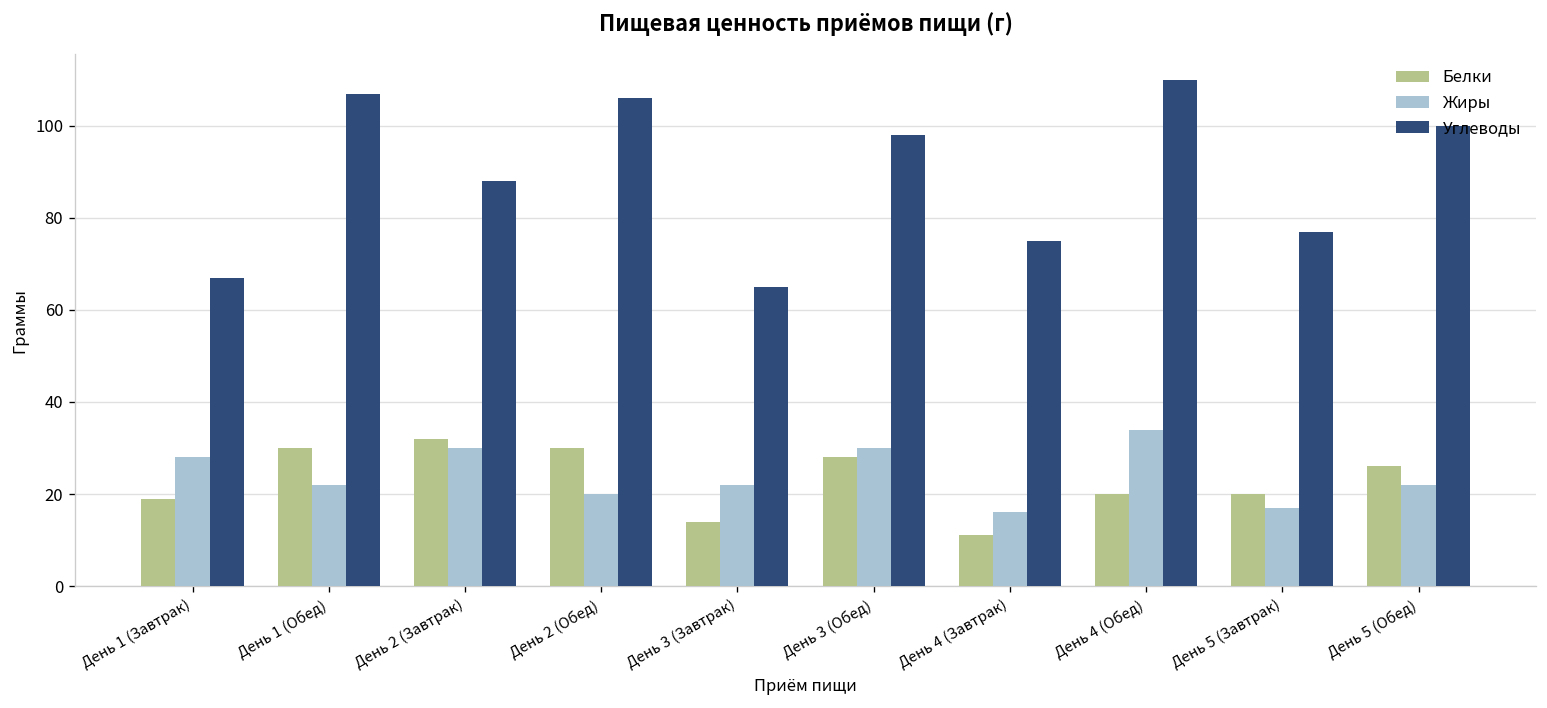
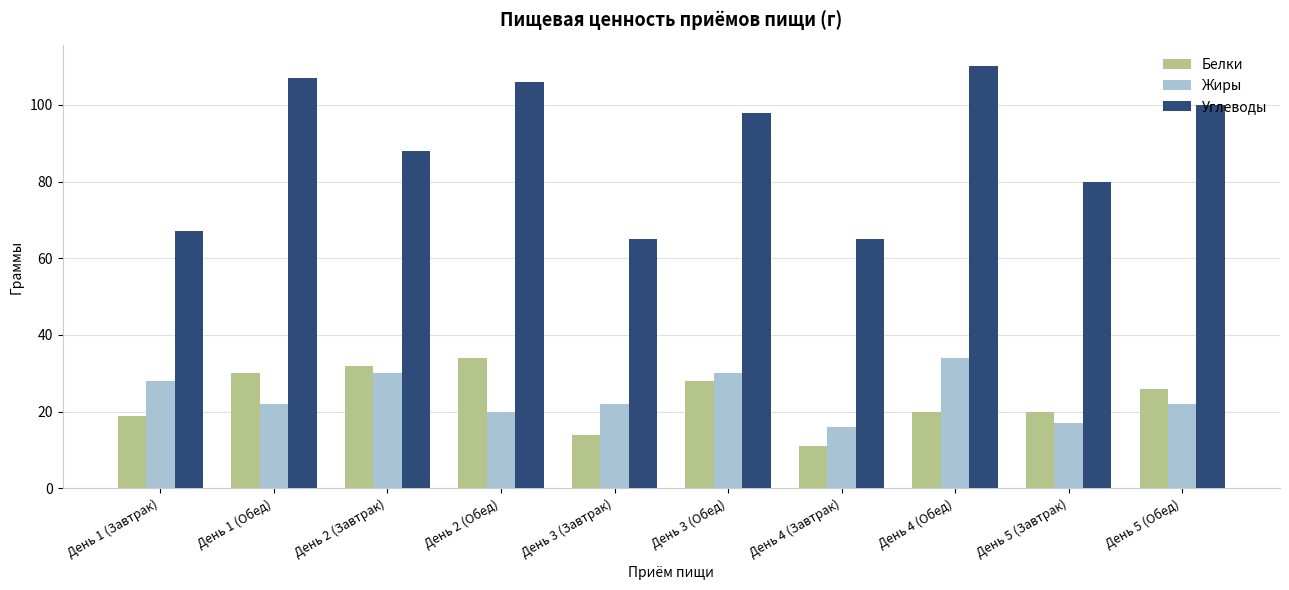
Белки, День 2 (Обед): 30 -> 34
Углеводы, День 4 (Завтрак): 75 -> 65
Углеводы, День 5 (Завтрак): 77 -> 80
